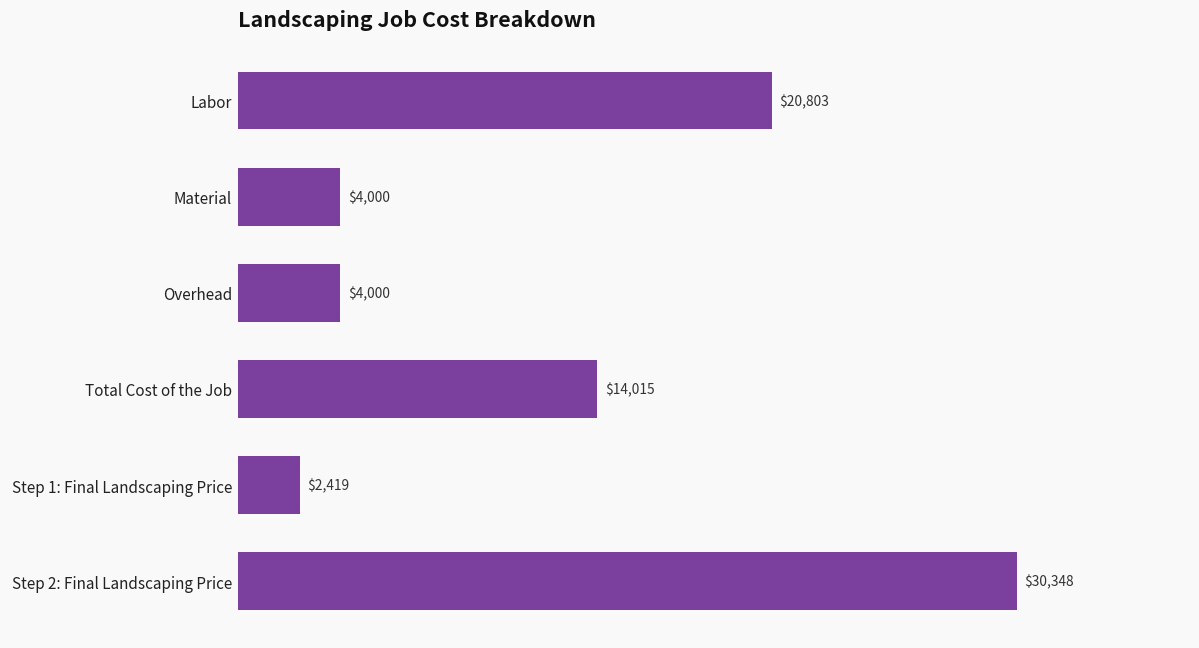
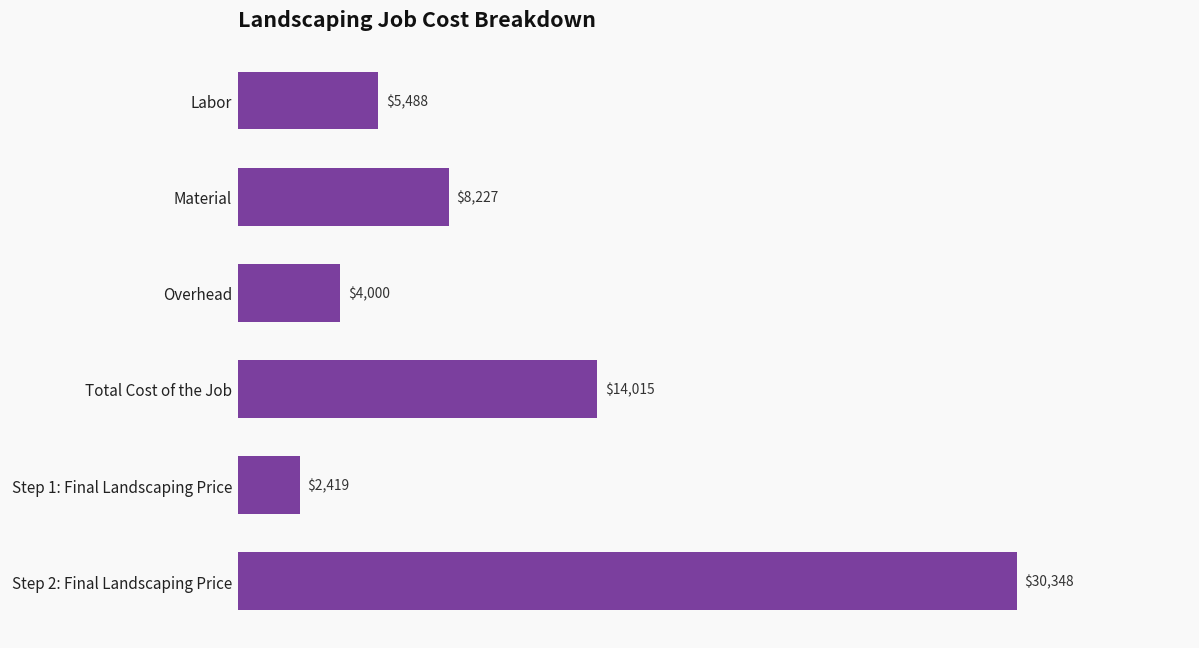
Labor: $20,803 -> $5,488
Material: $4,000 -> $8,227
